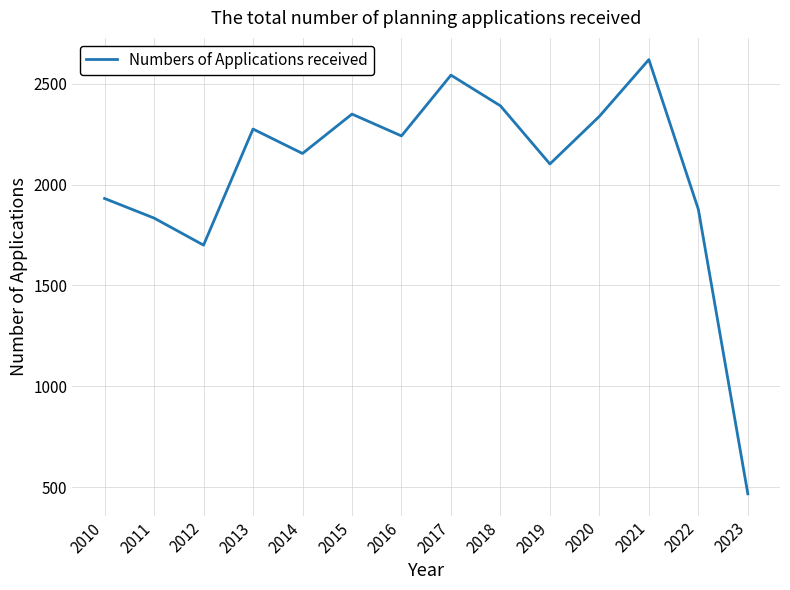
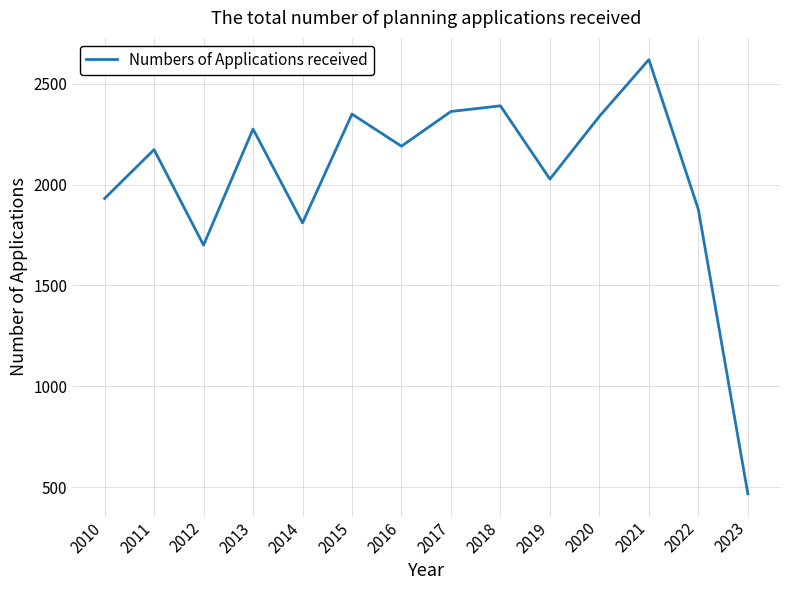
2011: 1830 -> 2170
2014: 2150 -> 1810
2016: 2240 -> 2190
2017: 2540 -> 2360
2019: 2100 -> 2030
